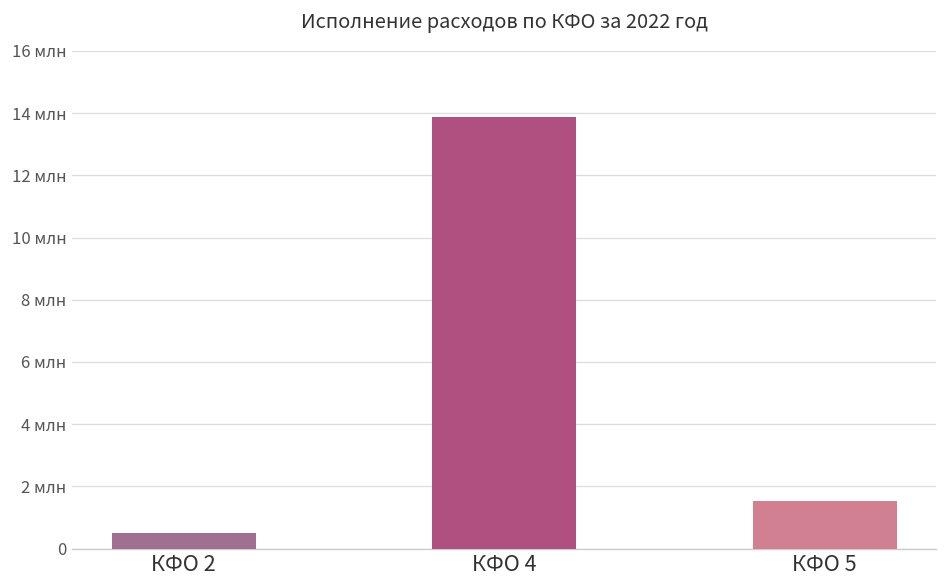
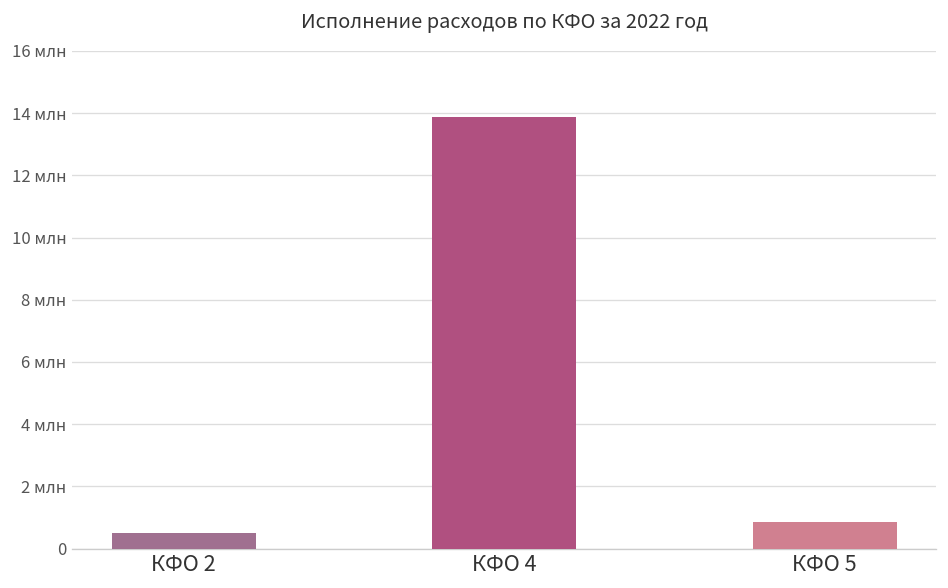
КФО 5: 1.5 млн -> 0.8 млн
